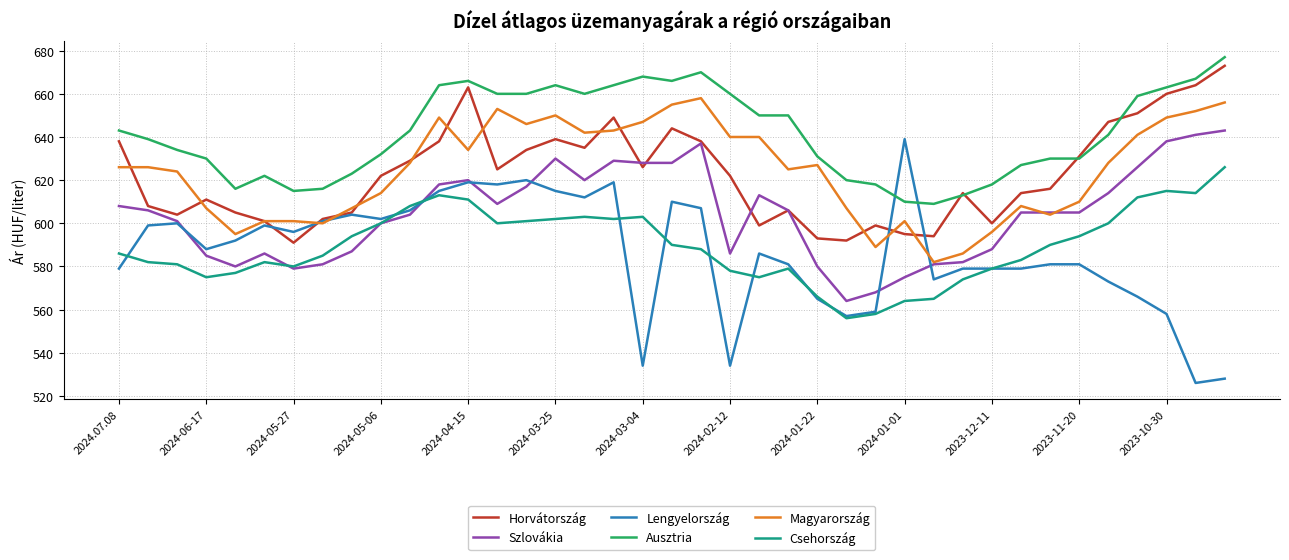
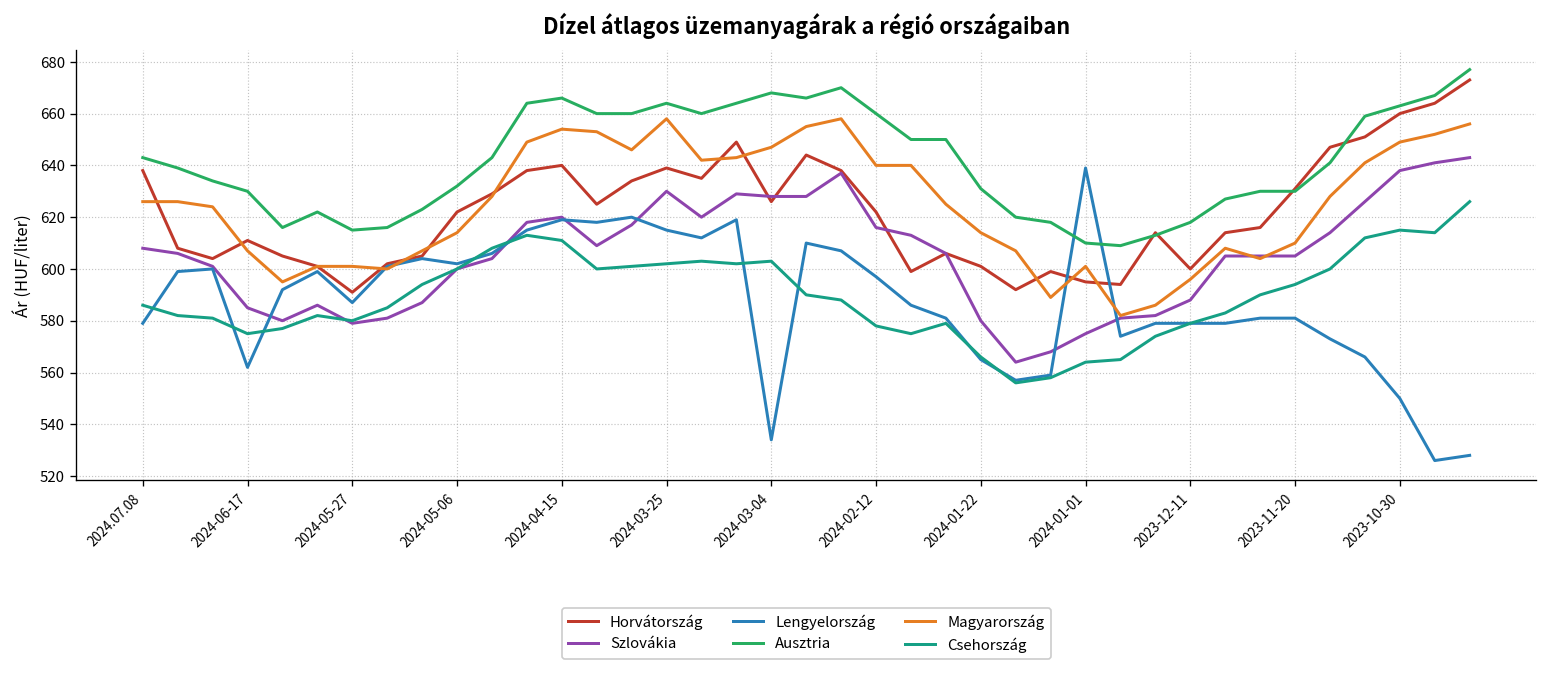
Lengyelország, 2024-06-17: 588 -> 562
Lengyelország, 2024-05-27: 596 -> 587
Horvátország, 2024-04-15: 663 -> 640
Magyarország, 2024-04-15: 634 -> 654
Magyarország, 2024-03-25: 650 -> 658
Szlovákia, 2024-02-12: 586 -> 616
Lengyelország, 2024-02-12: 534 -> 597
Horvátország, 2024-01-22: 593 -> 601
Magyarország, 2024-01-22: 627 -> 614
Lengyelország, 2023-10-30: 558 -> 550
